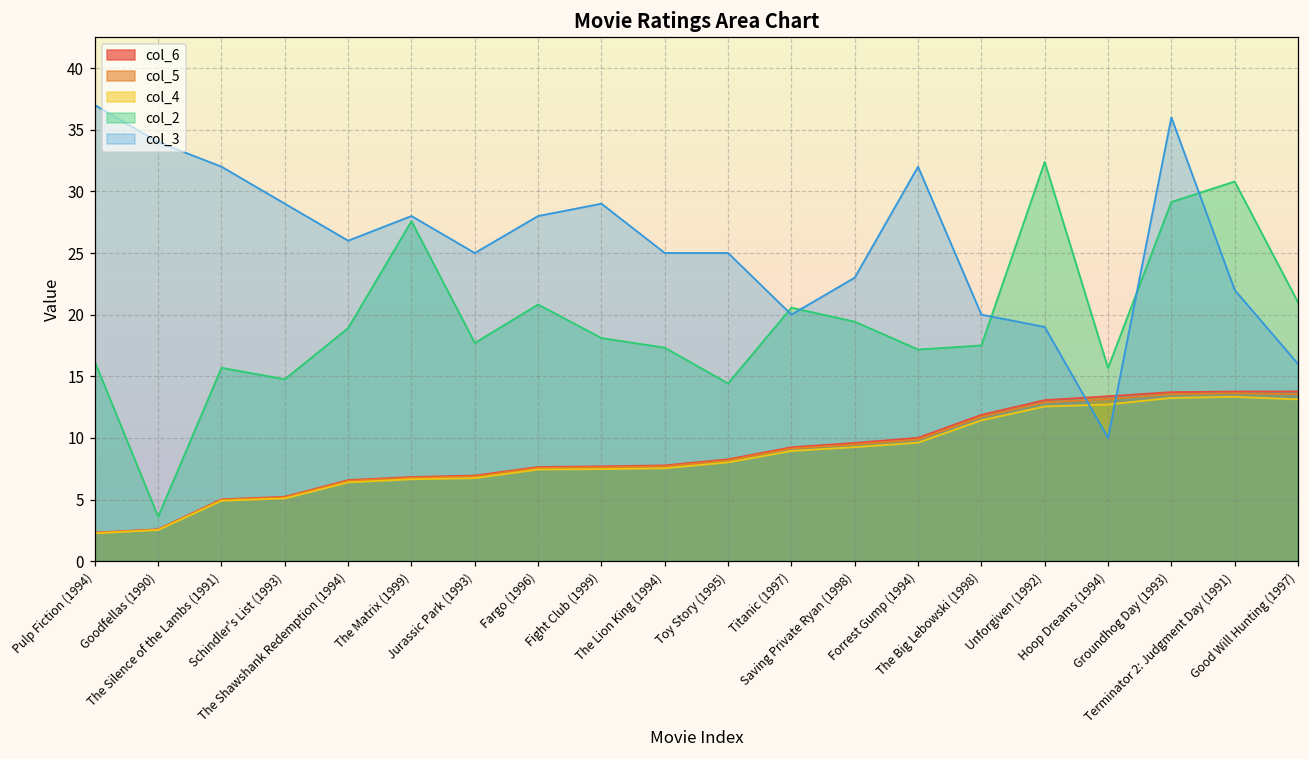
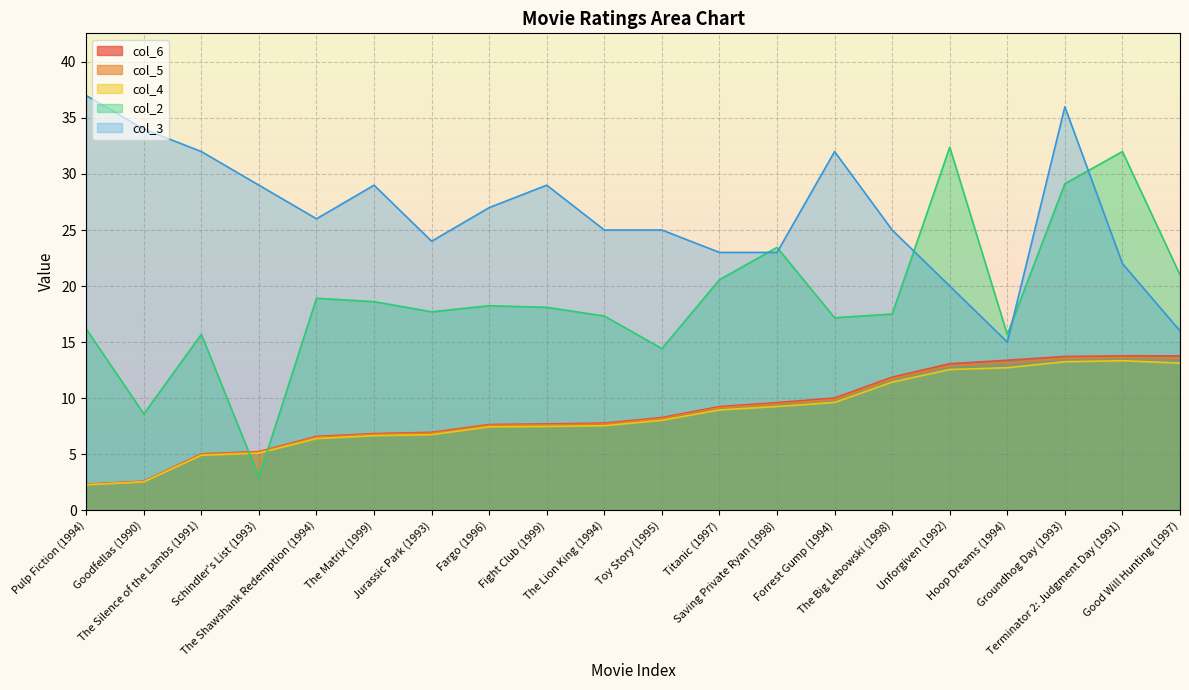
col_2, Goodfellas (1990): 3.6 -> 8.6
col_2, Schindler's List (1993): 14.8 -> 2.9
col_2, The Matrix (1999): 27.6 -> 18.6
col_3, The Matrix (1999): 28 -> 29
col_3, Jurassic Park (1993): 25 -> 24
col_2, Fargo (1996): 20.8 -> 18.2
col_3, Fargo (1996): 28 -> 27
col_3, Titanic (1997): 20 -> 23
col_2, Saving Private Ryan (1998): 19.4 -> 23.4
col_3, The Big Lebowski (1998): 20 -> 25
col_3, Unforgiven (1992): 19 -> 20
col_3, Hoop Dreams (1994): 10 -> 15
col_2, Terminator 2: Judgment Day (1991): 30.8 -> 32.0
